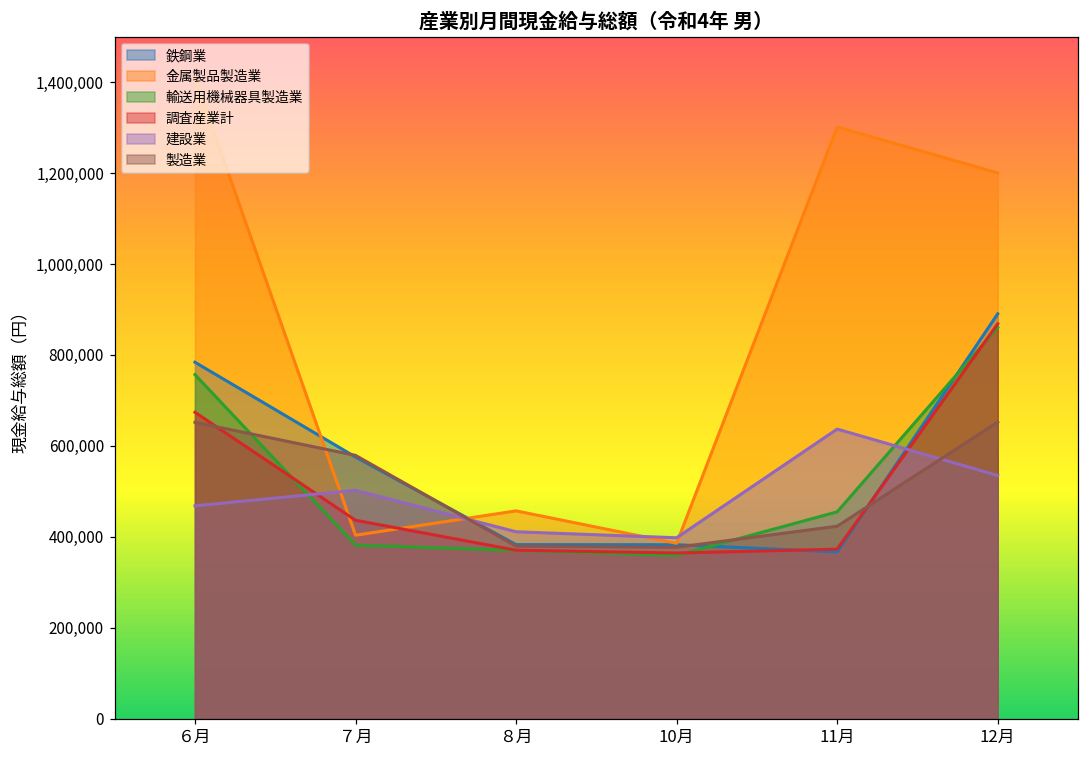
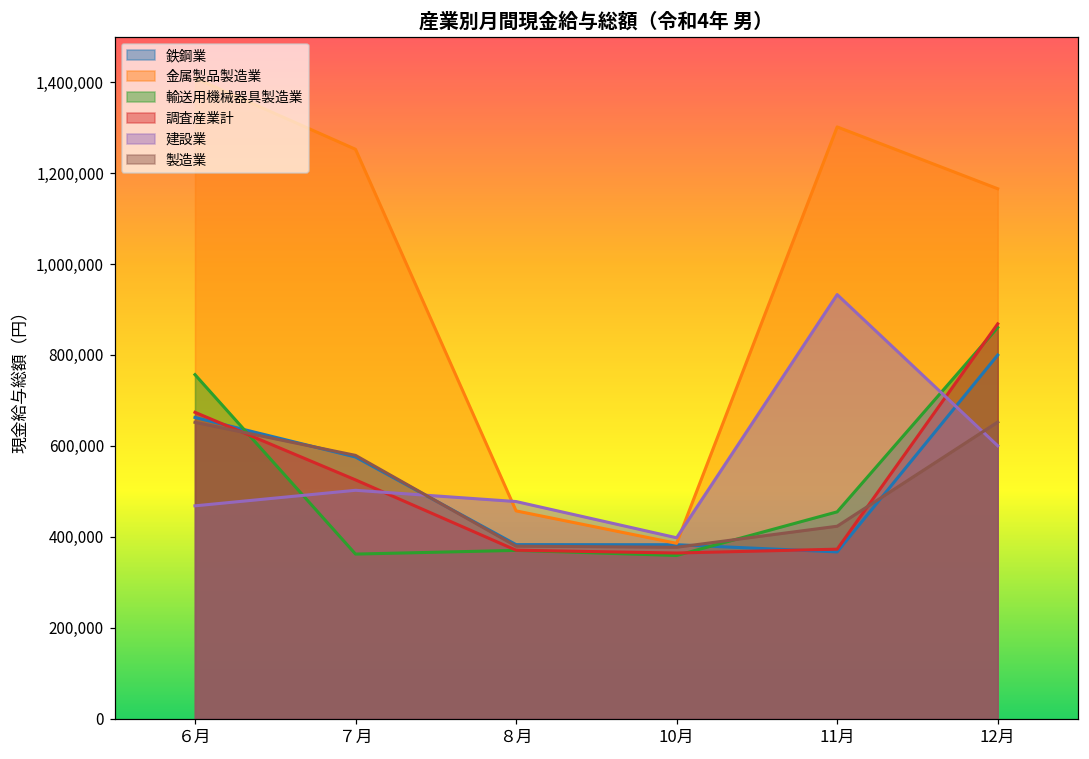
鉄鋼業, ６月: 780,000 -> 660,000
金属製品製造業, ７月: 400,000 -> 1,250,000
輸送用機械器具製造業, ７月: 380,000 -> 360,000
調査産業計, ７月: 440,000 -> 530,000
建設業, ８月: 410,000 -> 480,000
建設業, 11月: 640,000 -> 930,000
鉄鋼業, 12月: 890,000 -> 800,000
金属製品製造業, 12月: 1,200,000 -> 1,170,000
建設業, 12月: 530,000 -> 600,000
